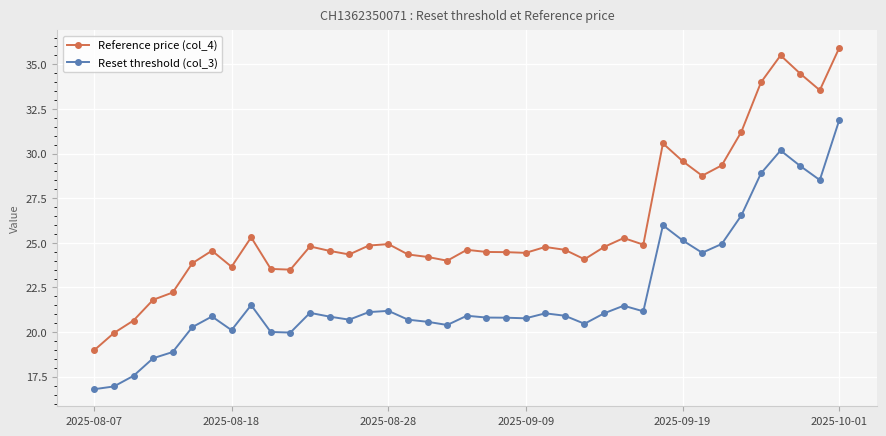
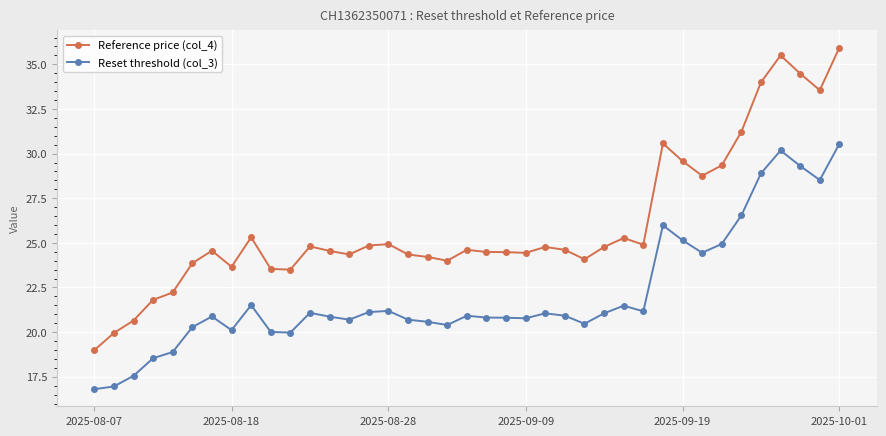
Reset threshold (col_3), 2025-10-01: 31.9 -> 30.5
